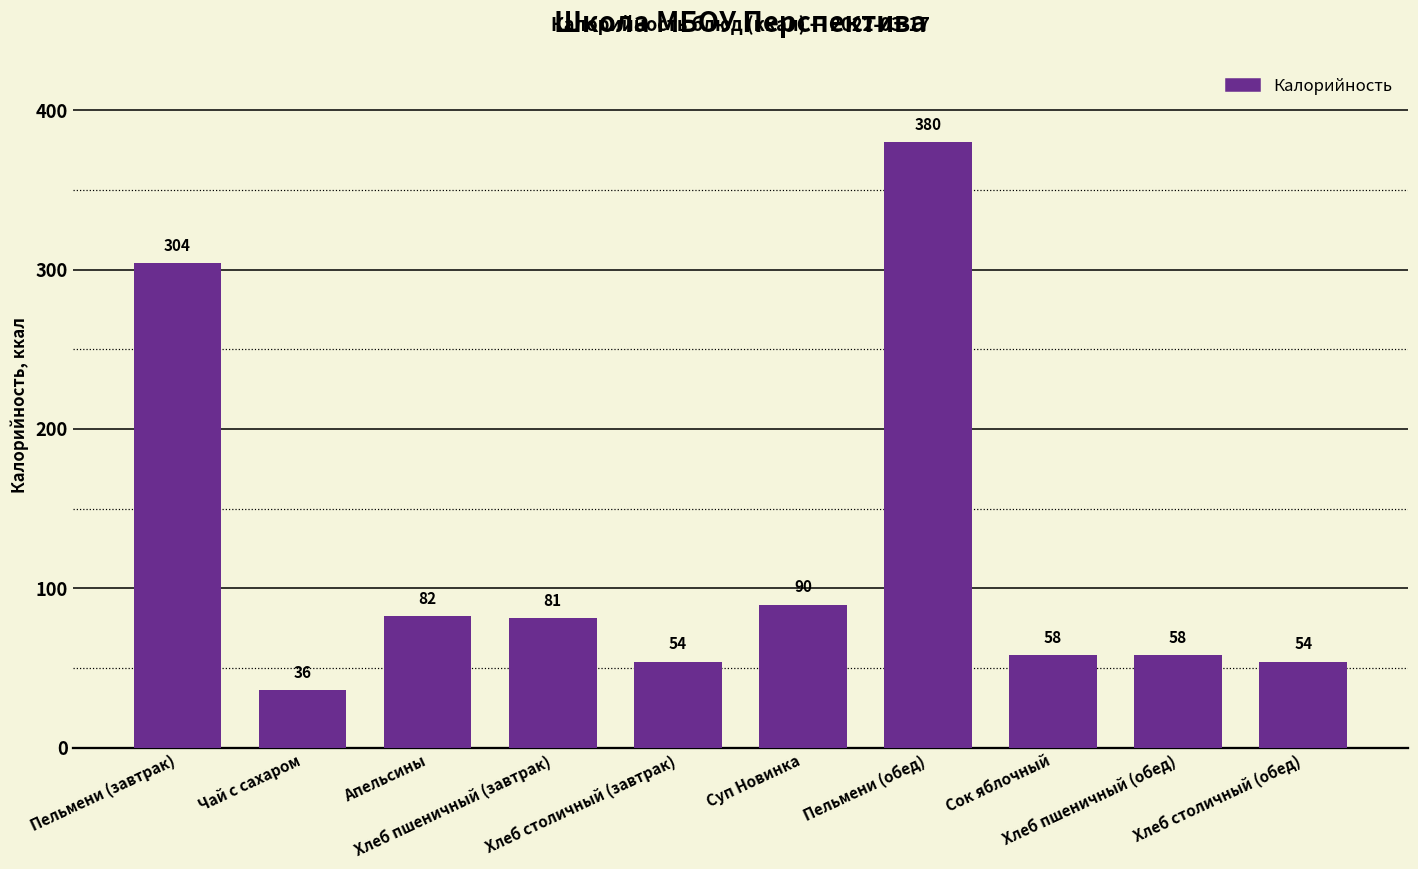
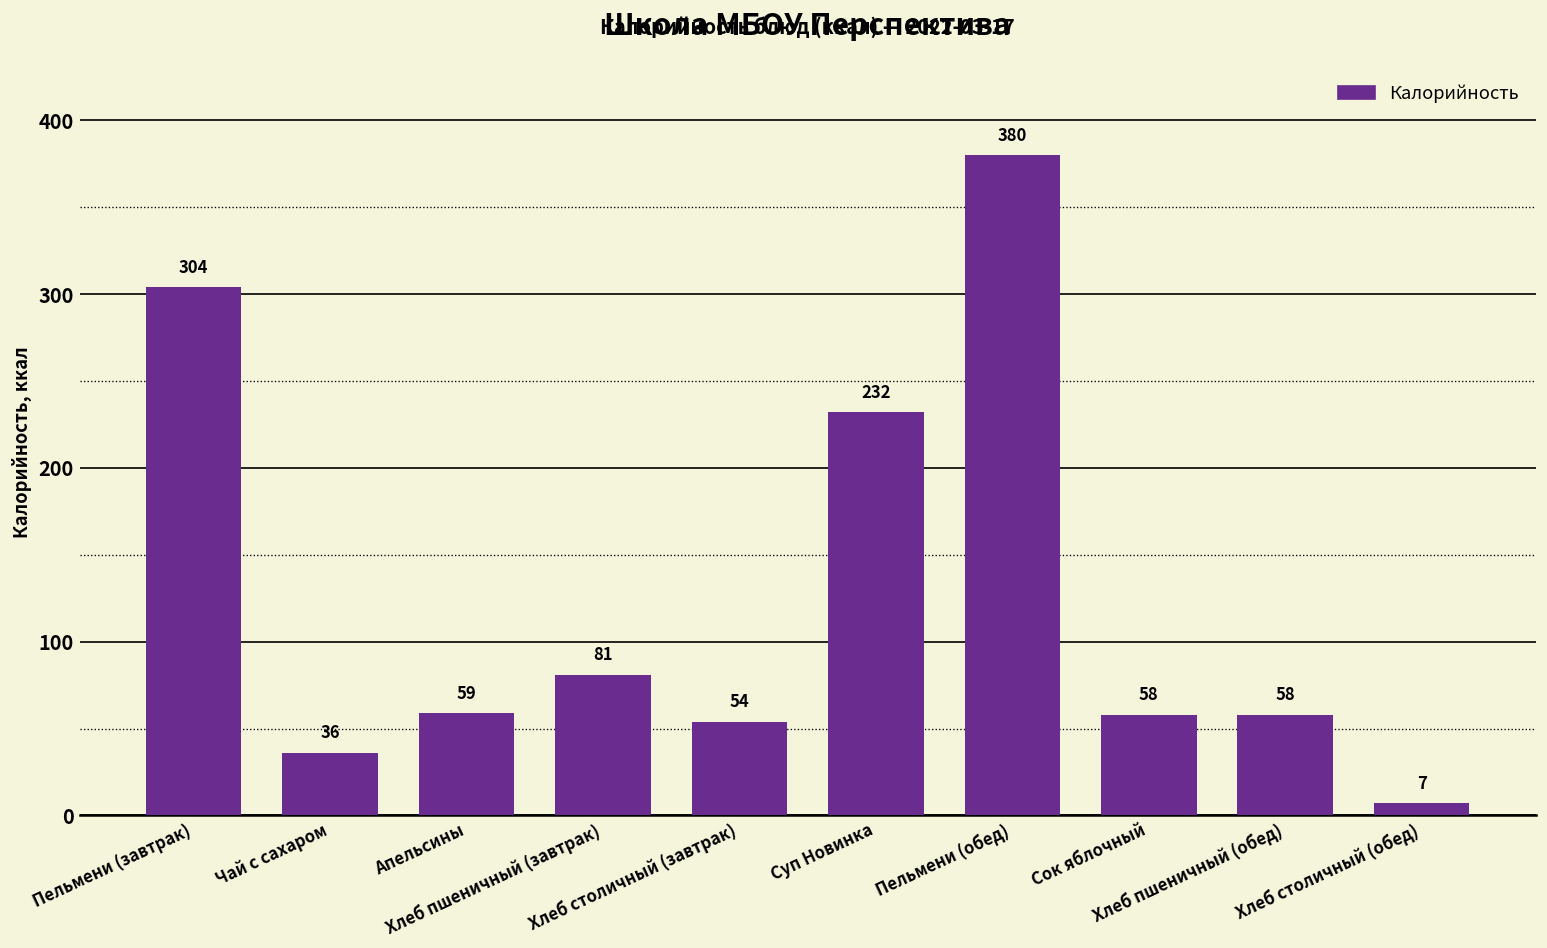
Апельсины: 82 -> 59
Суп Новинка: 90 -> 232
Хлеб столичный (обед): 54 -> 7
